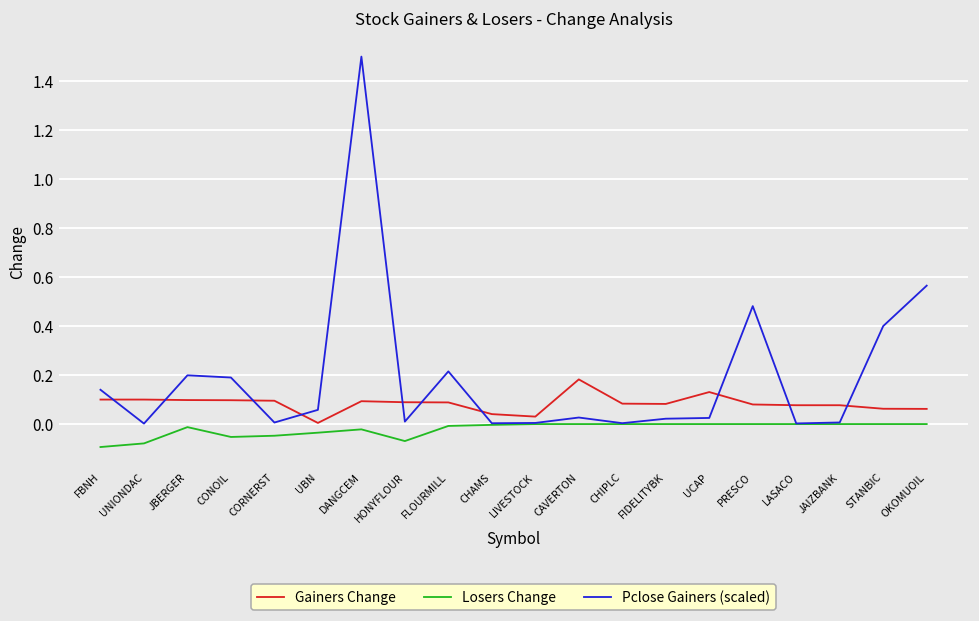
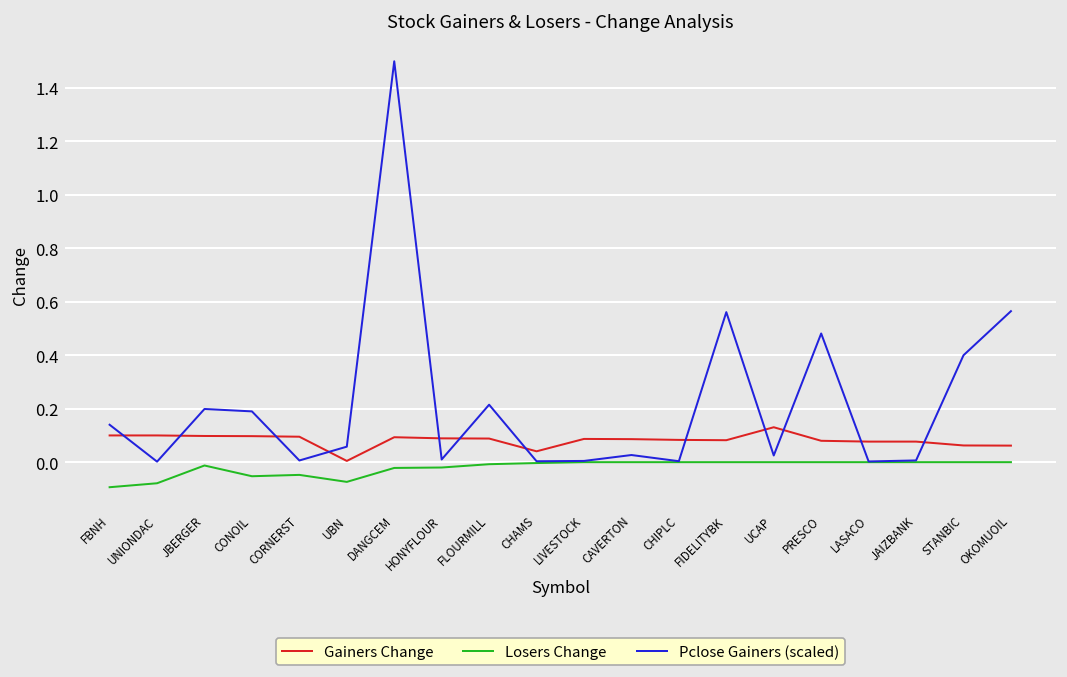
Losers Change, UBN: -0.04 -> -0.07
Losers Change, HONYFLOUR: -0.07 -> -0.02
Gainers Change, LIVESTOCK: 0.03 -> 0.09
Gainers Change, CAVERTON: 0.18 -> 0.09
Pclose Gainers (scaled), FIDELITYBK: 0.02 -> 0.56
